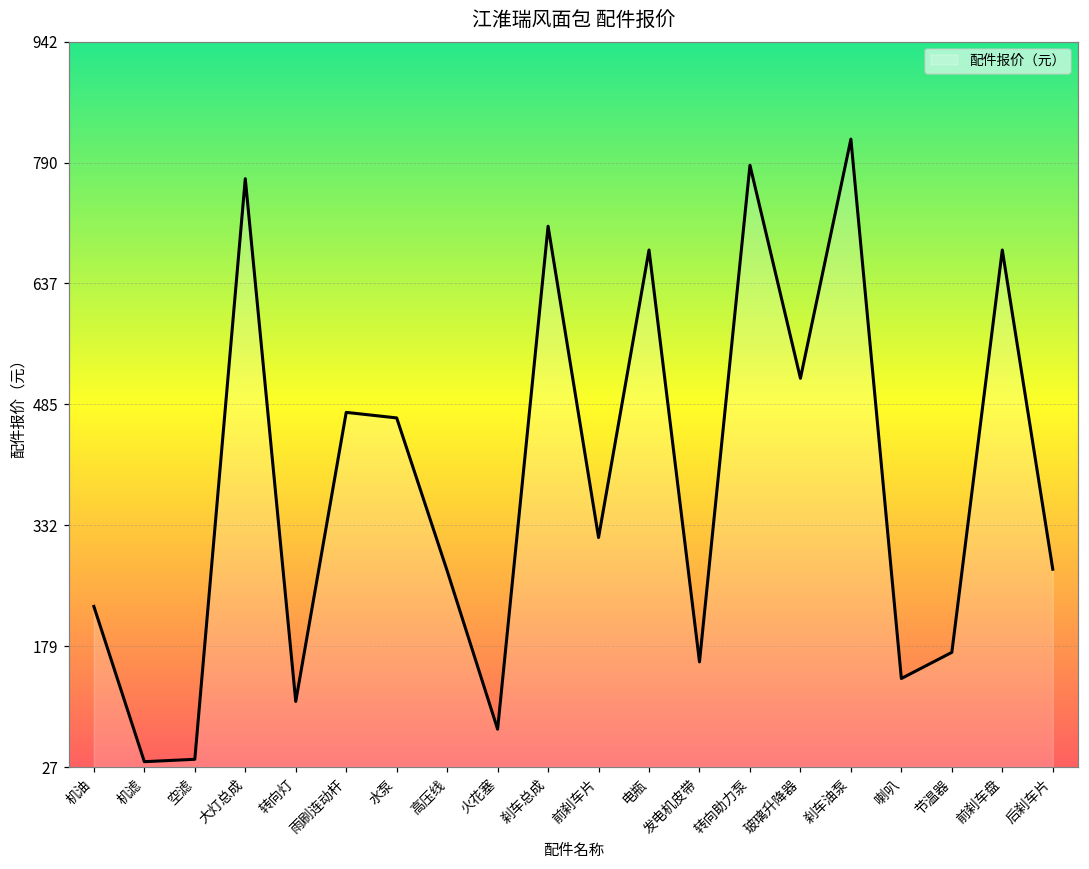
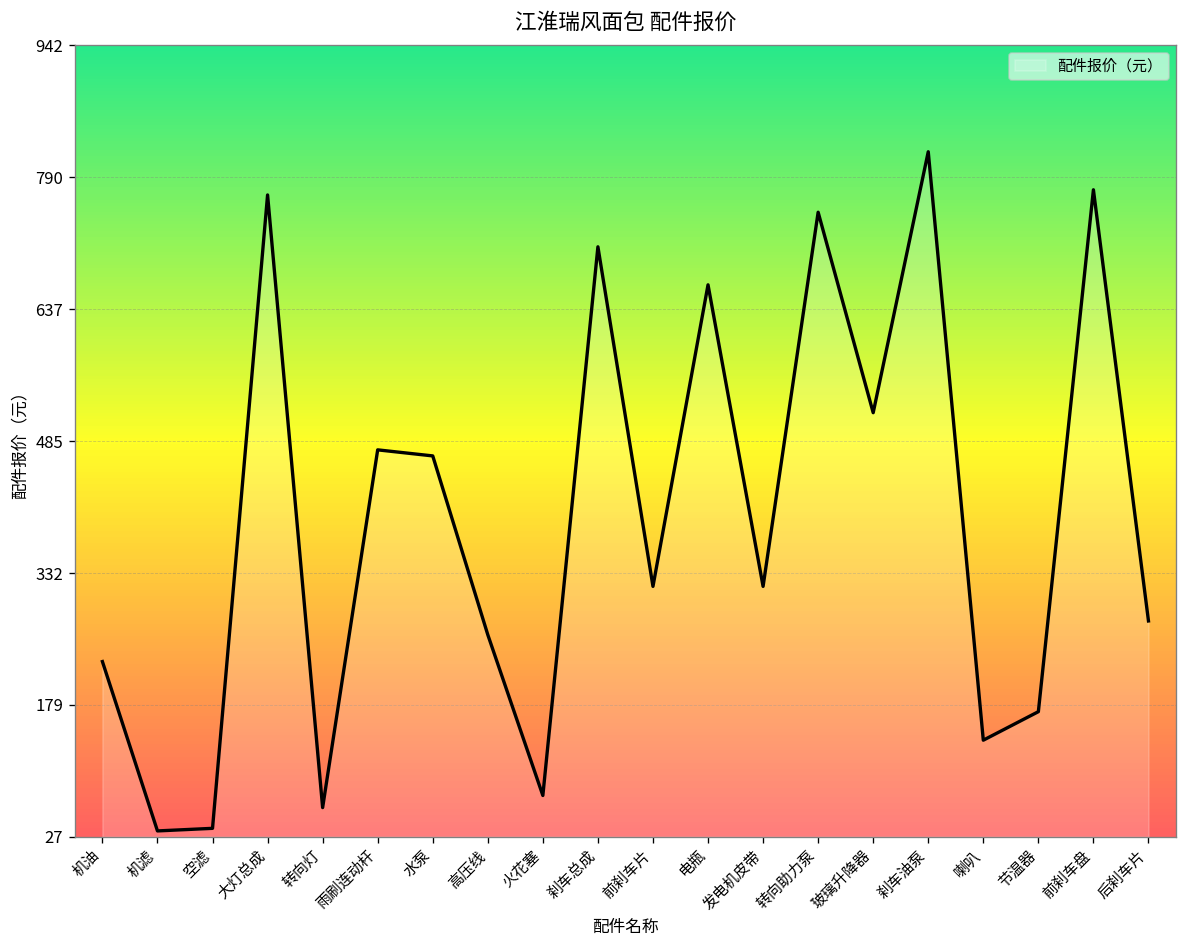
转向灯: 110 -> 60
高压线: 270 -> 260
电瓶: 680 -> 670
发电机皮带: 160 -> 320
转向助力泵: 790 -> 750
前刹车盘: 680 -> 780
